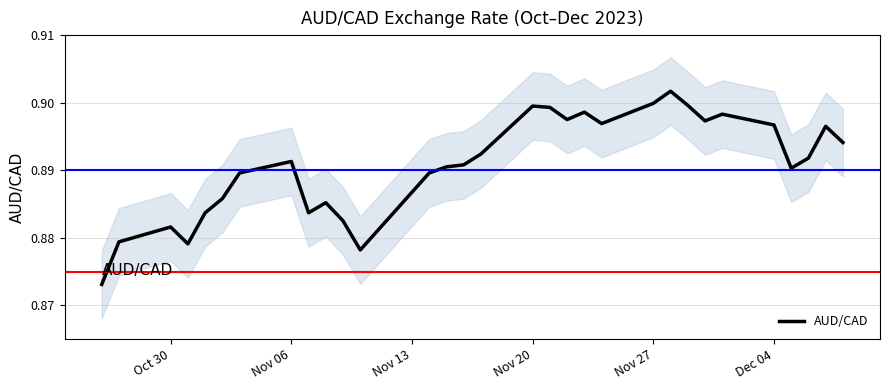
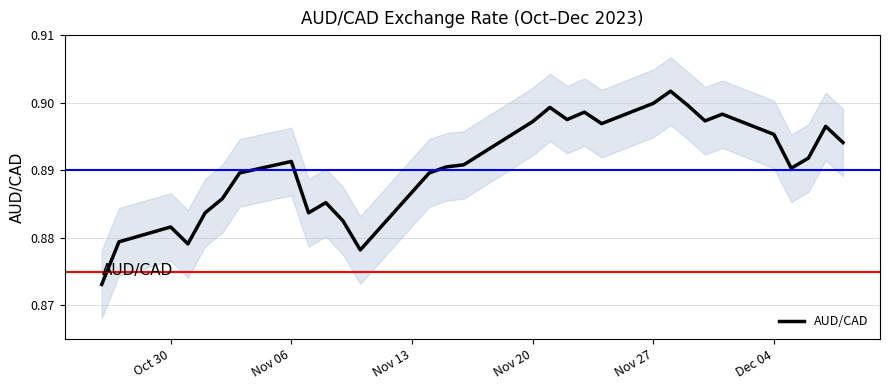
AUD/CAD, Nov 20: 0.900 -> 0.897
AUD/CAD, Dec 04: 0.897 -> 0.895
